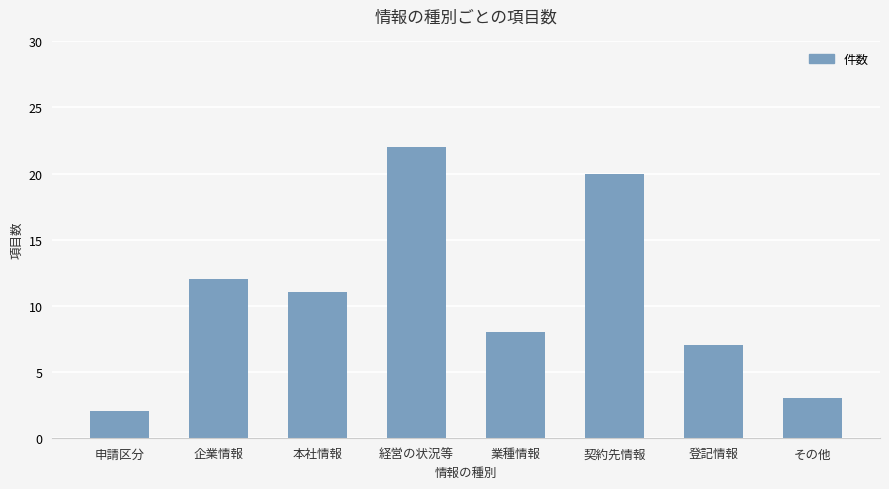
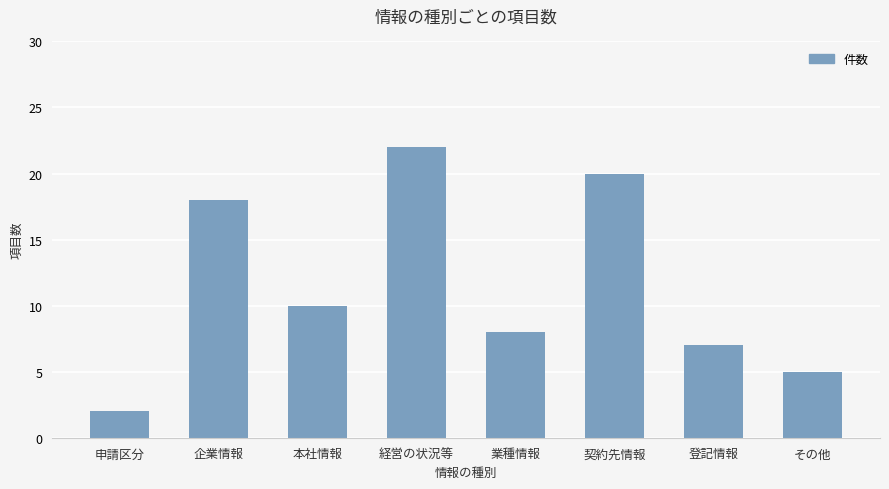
企業情報: 12 -> 18
本社情報: 11 -> 10
その他: 3 -> 5
